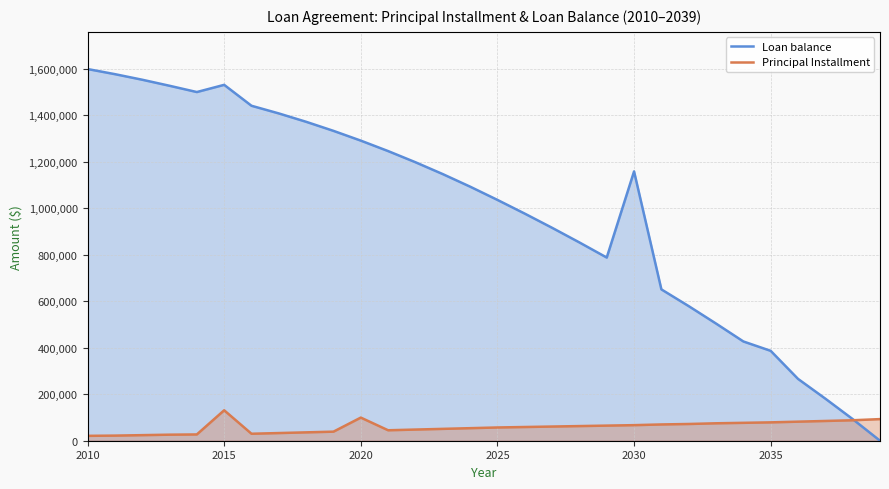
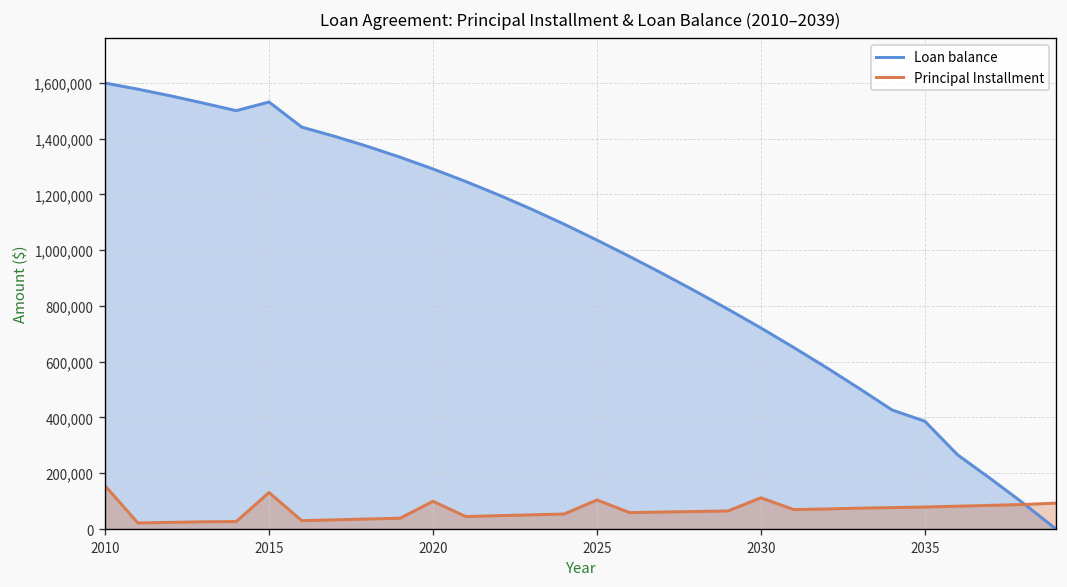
Principal Installment, 2010: 20,000 -> 160,000
Principal Installment, 2025: 60,000 -> 100,000
Loan balance, 2030: 1,160,000 -> 720,000
Principal Installment, 2030: 70,000 -> 110,000
